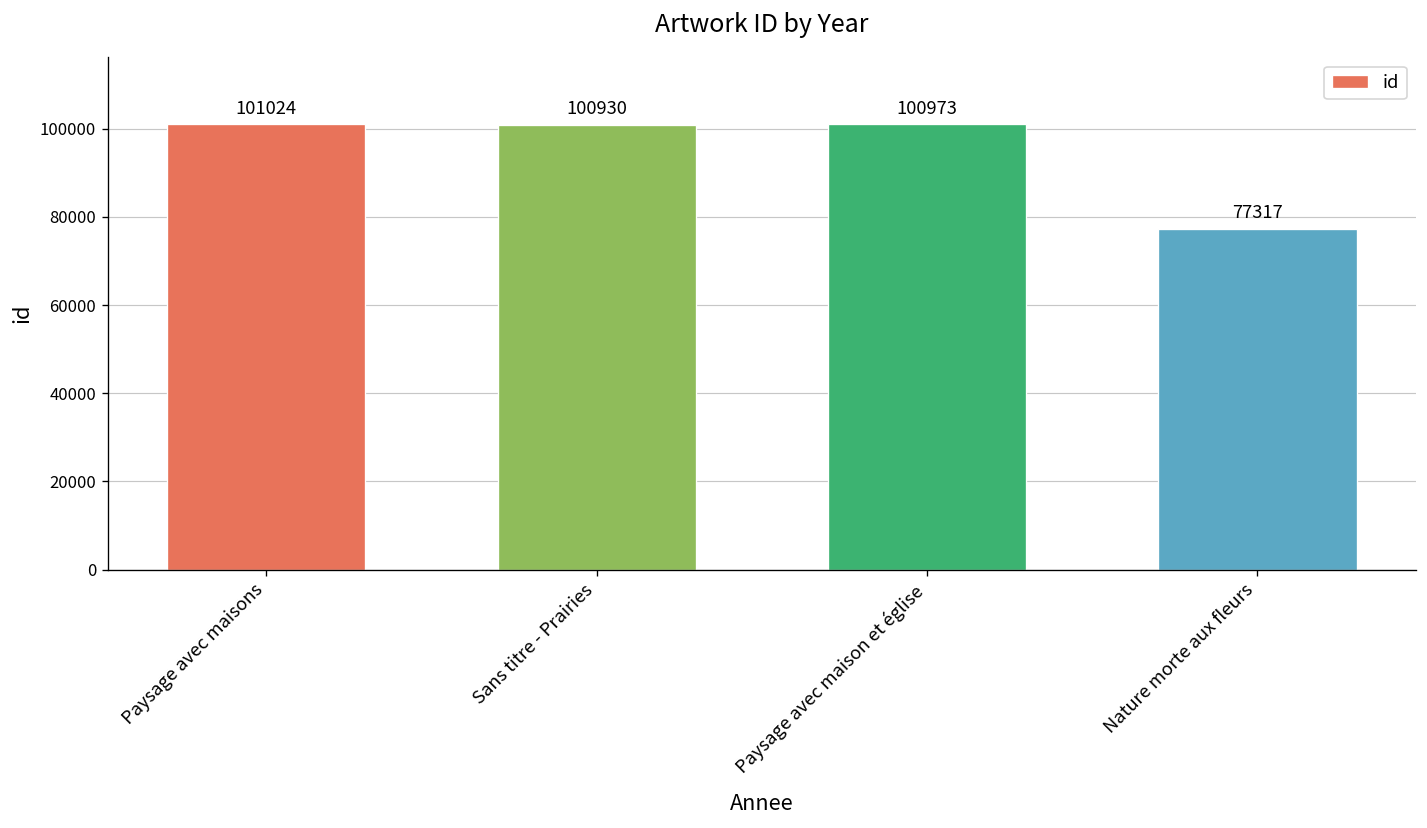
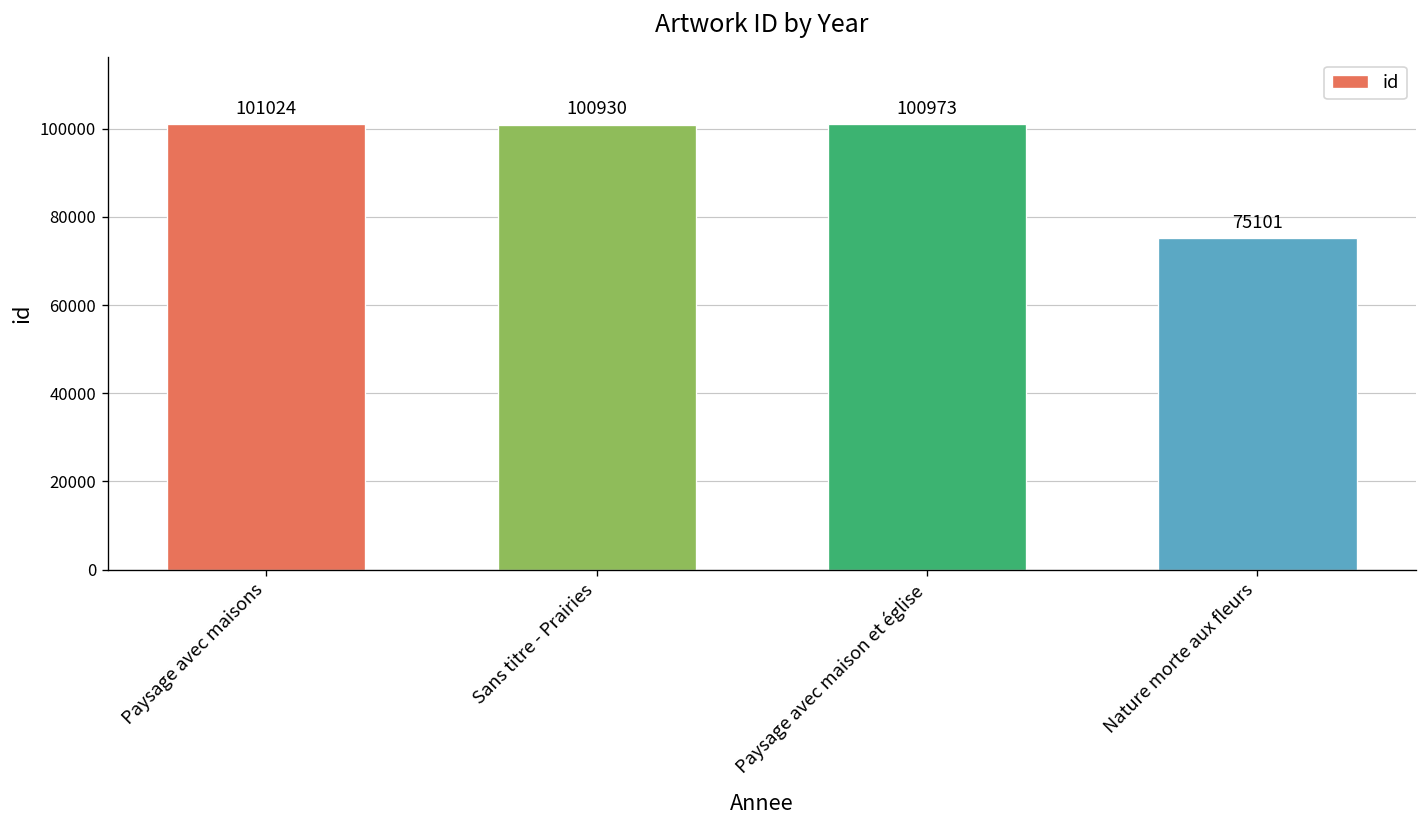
Nature morte aux fleurs: 77317 -> 75101
